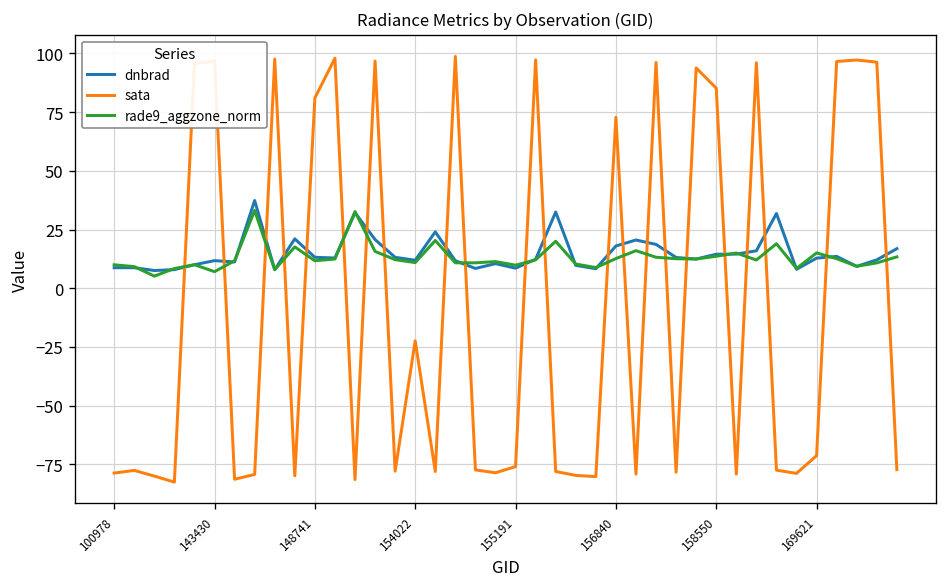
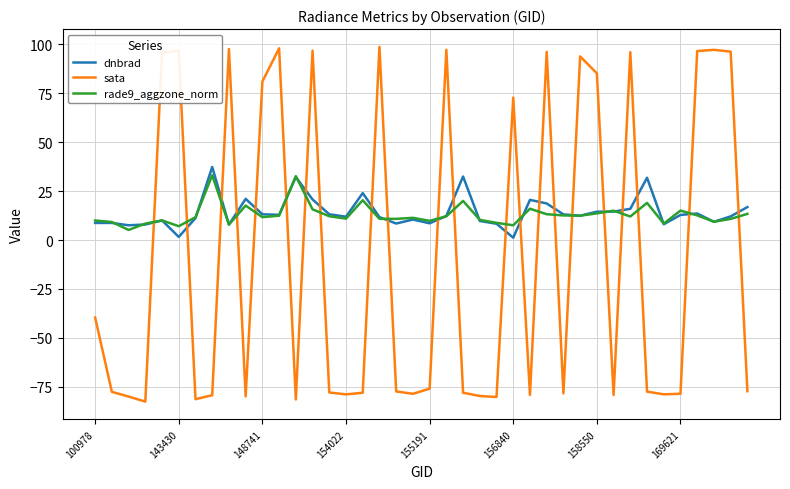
sata, 100978: -79 -> -40
dnbrad, 143430: 12 -> 2
sata, 154022: -22 -> -79
dnbrad, 156840: 18 -> 1
rade9_aggzone_norm, 156840: 13 -> 8
sata, 169621: -71 -> -79
